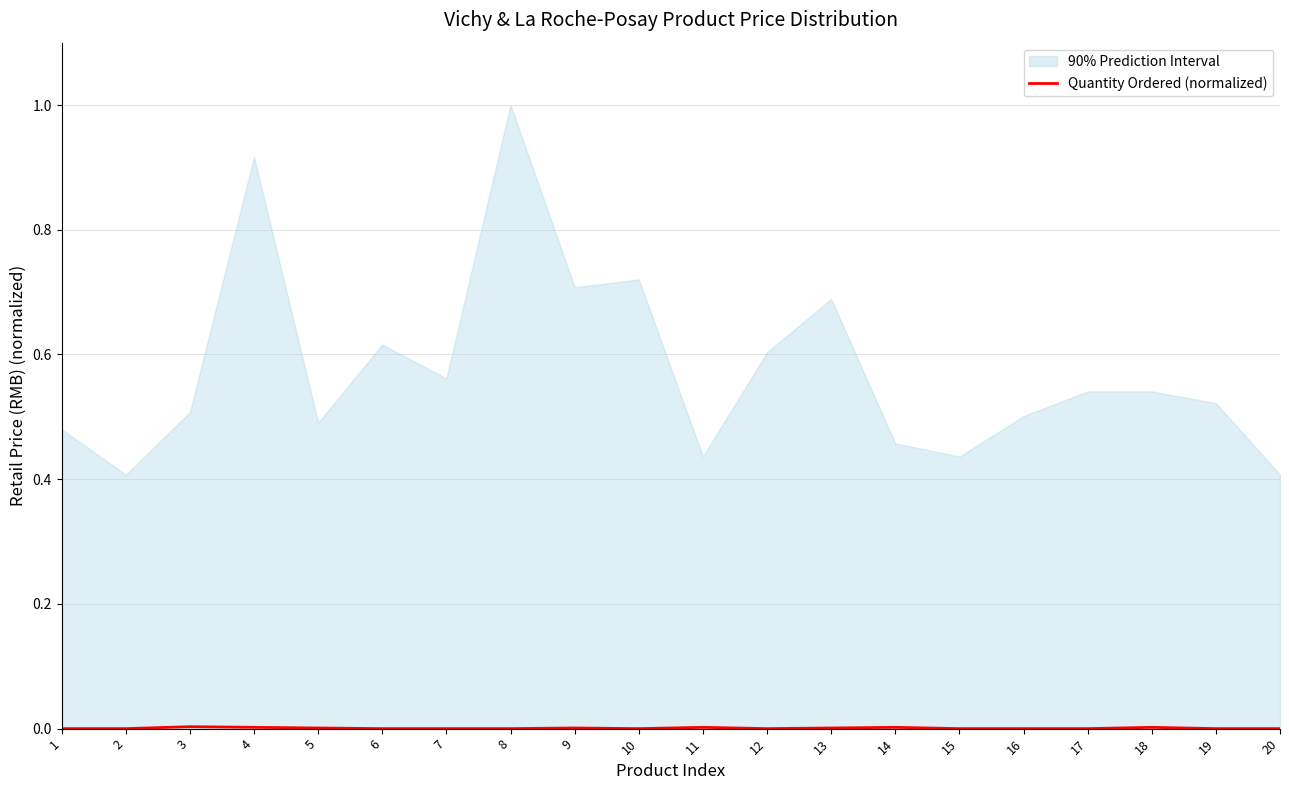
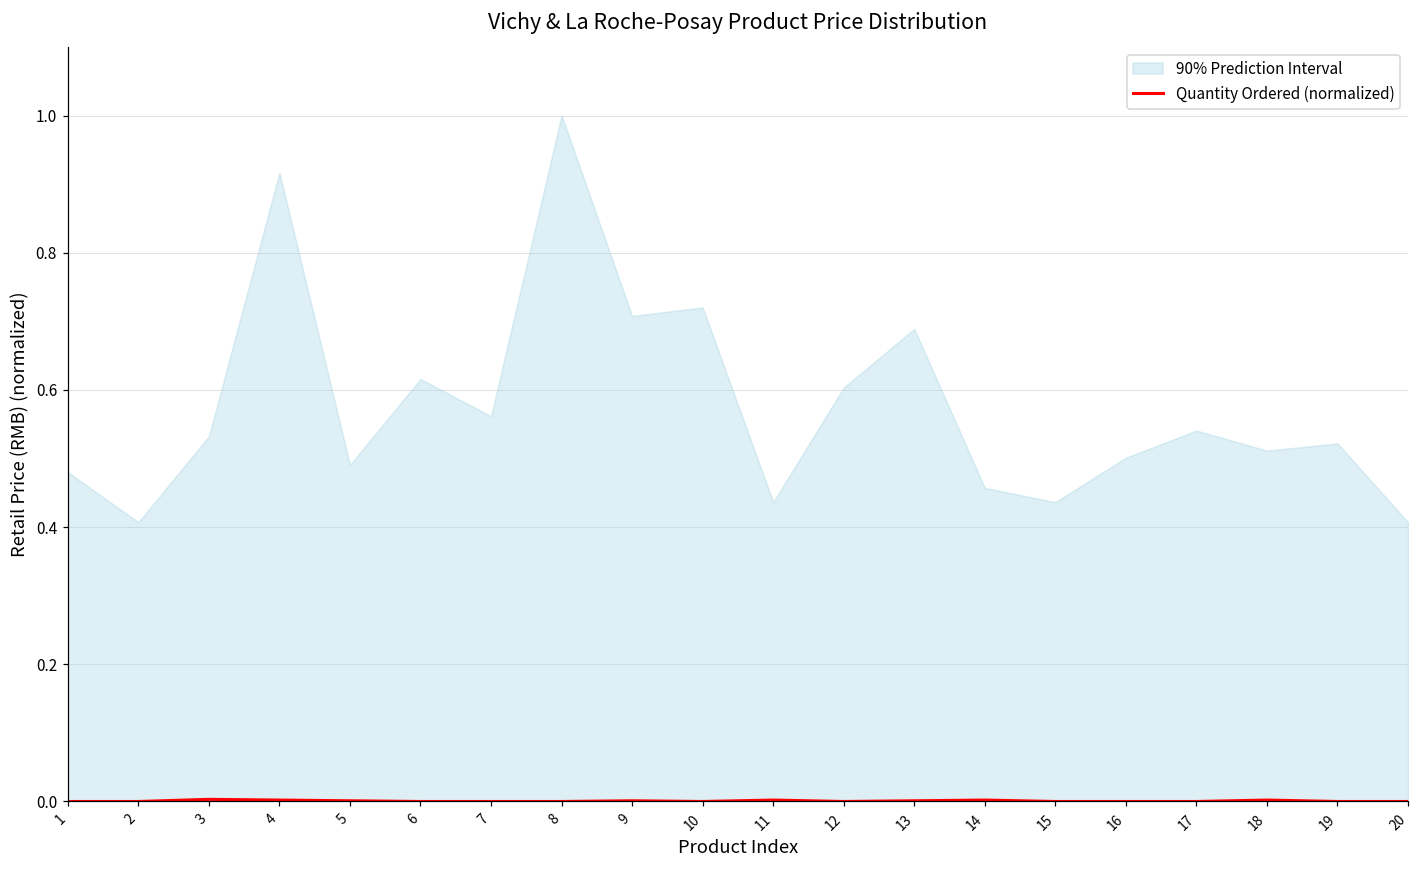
90% Prediction Interval, 3: 0.51 -> 0.53
90% Prediction Interval, 18: 0.54 -> 0.51
